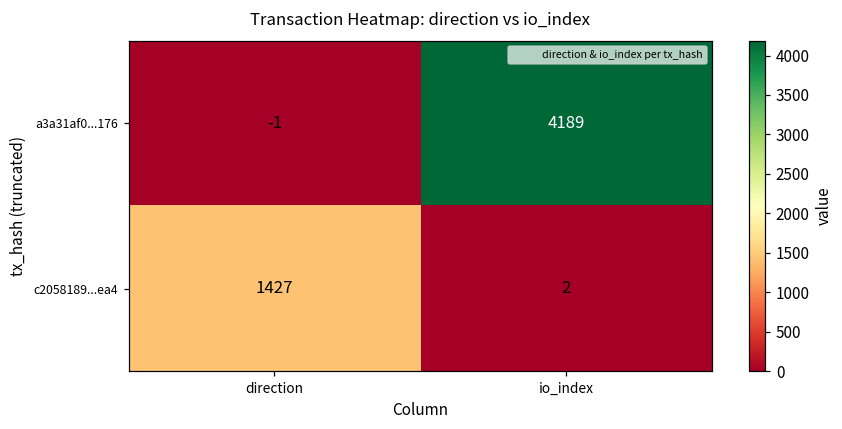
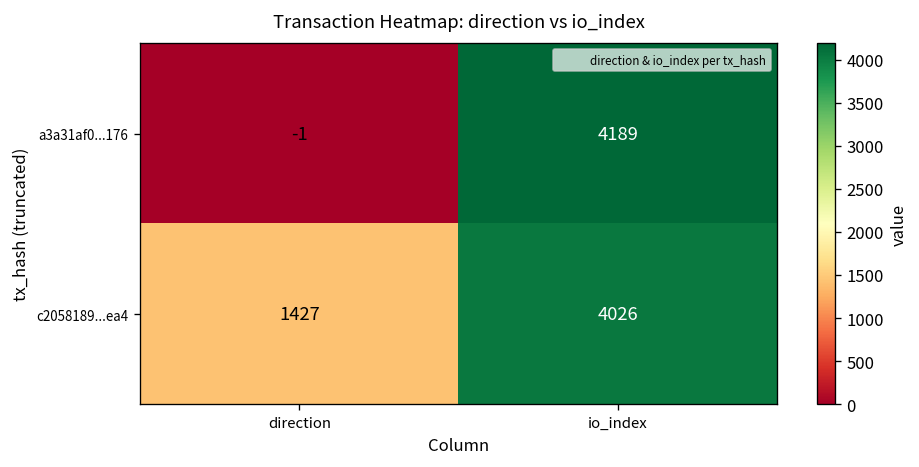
c2058189...ea4, io_index: 2 -> 4026
